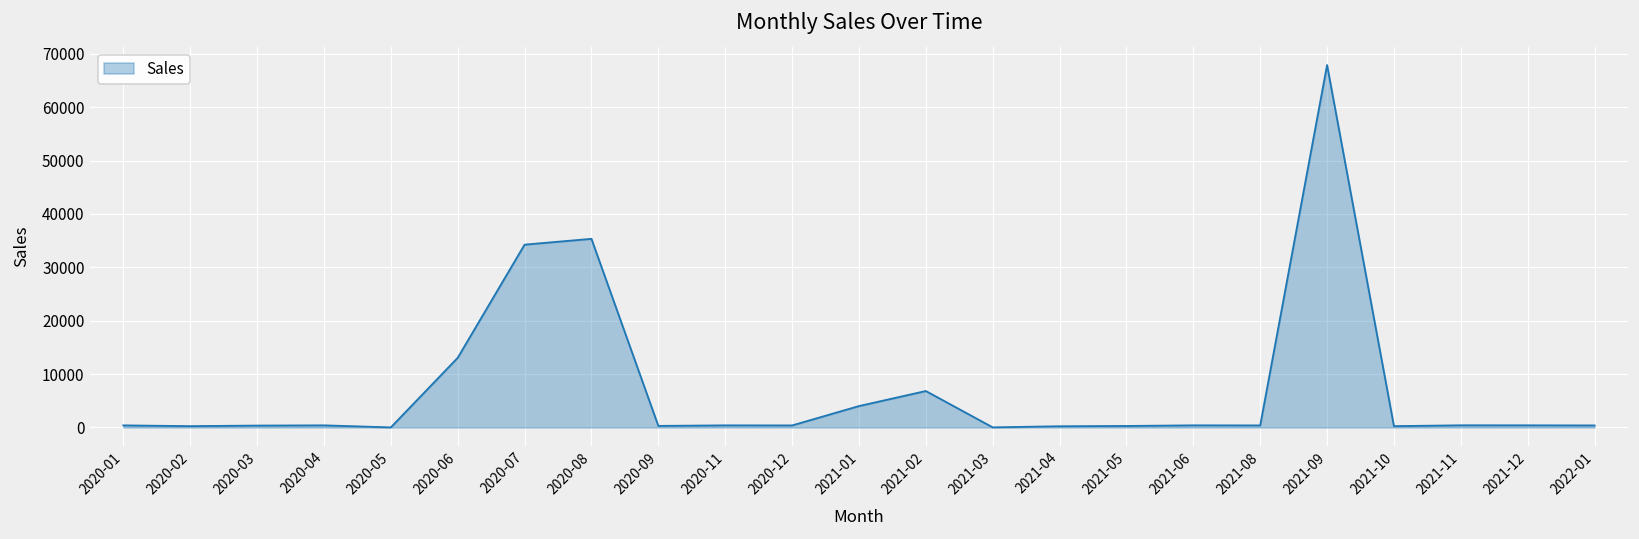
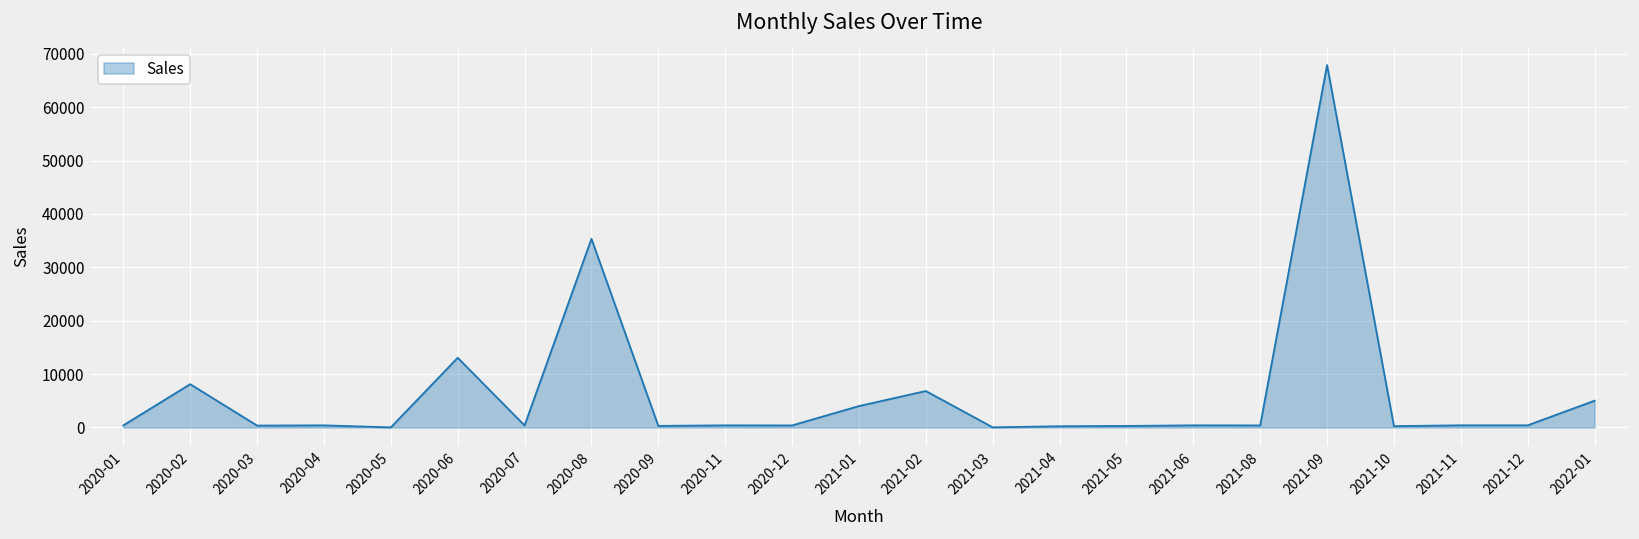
2020-02: 0 -> 8000
2020-07: 34000 -> 0
2022-01: 0 -> 5000
